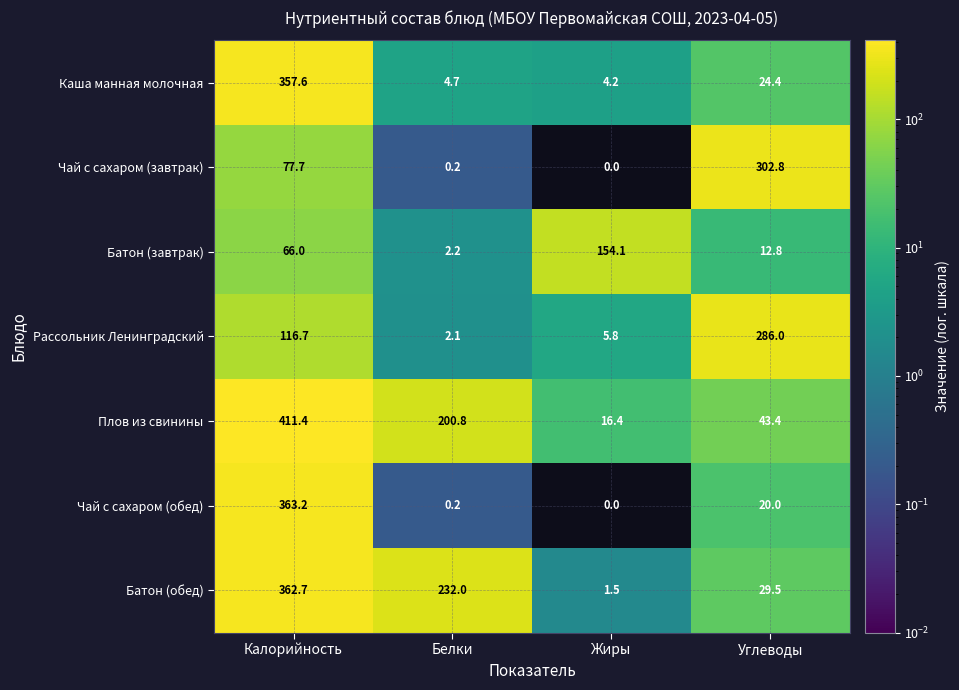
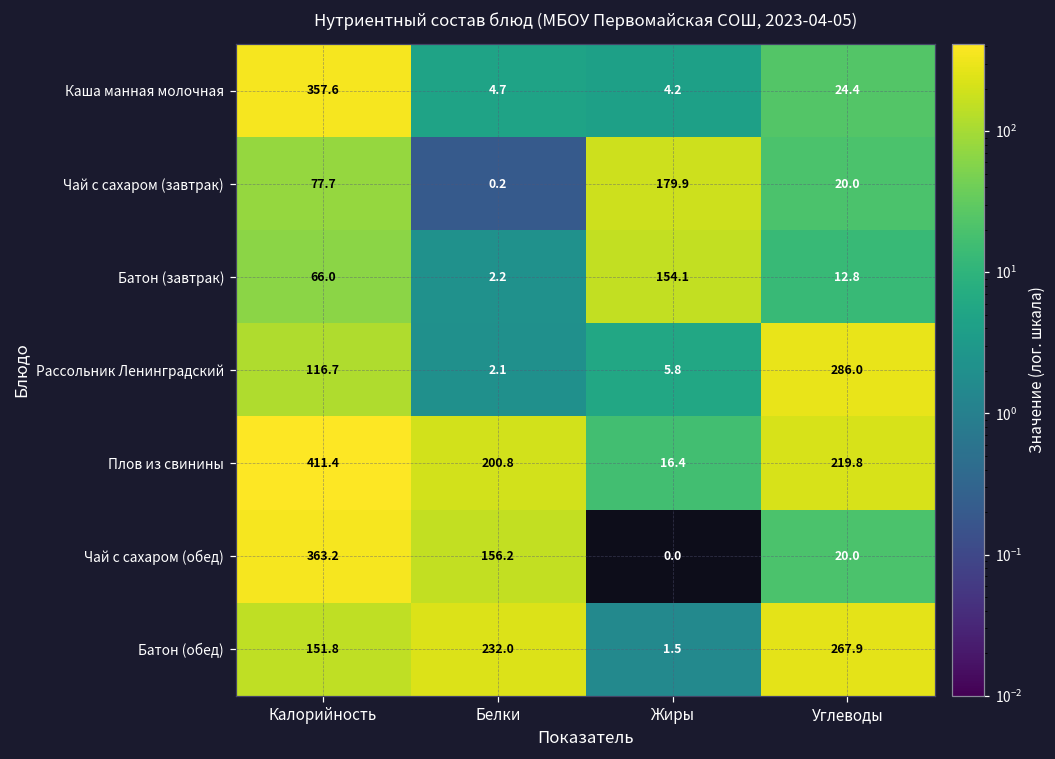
Чай с сахаром (завтрак), Жиры: 0.0 -> 179.9
Чай с сахаром (завтрак), Углеводы: 302.8 -> 20.0
Плов из свинины, Углеводы: 43.4 -> 219.8
Чай с сахаром (обед), Белки: 0.2 -> 156.2
Батон (обед), Калорийность: 362.7 -> 151.8
Батон (обед), Углеводы: 29.5 -> 267.9
